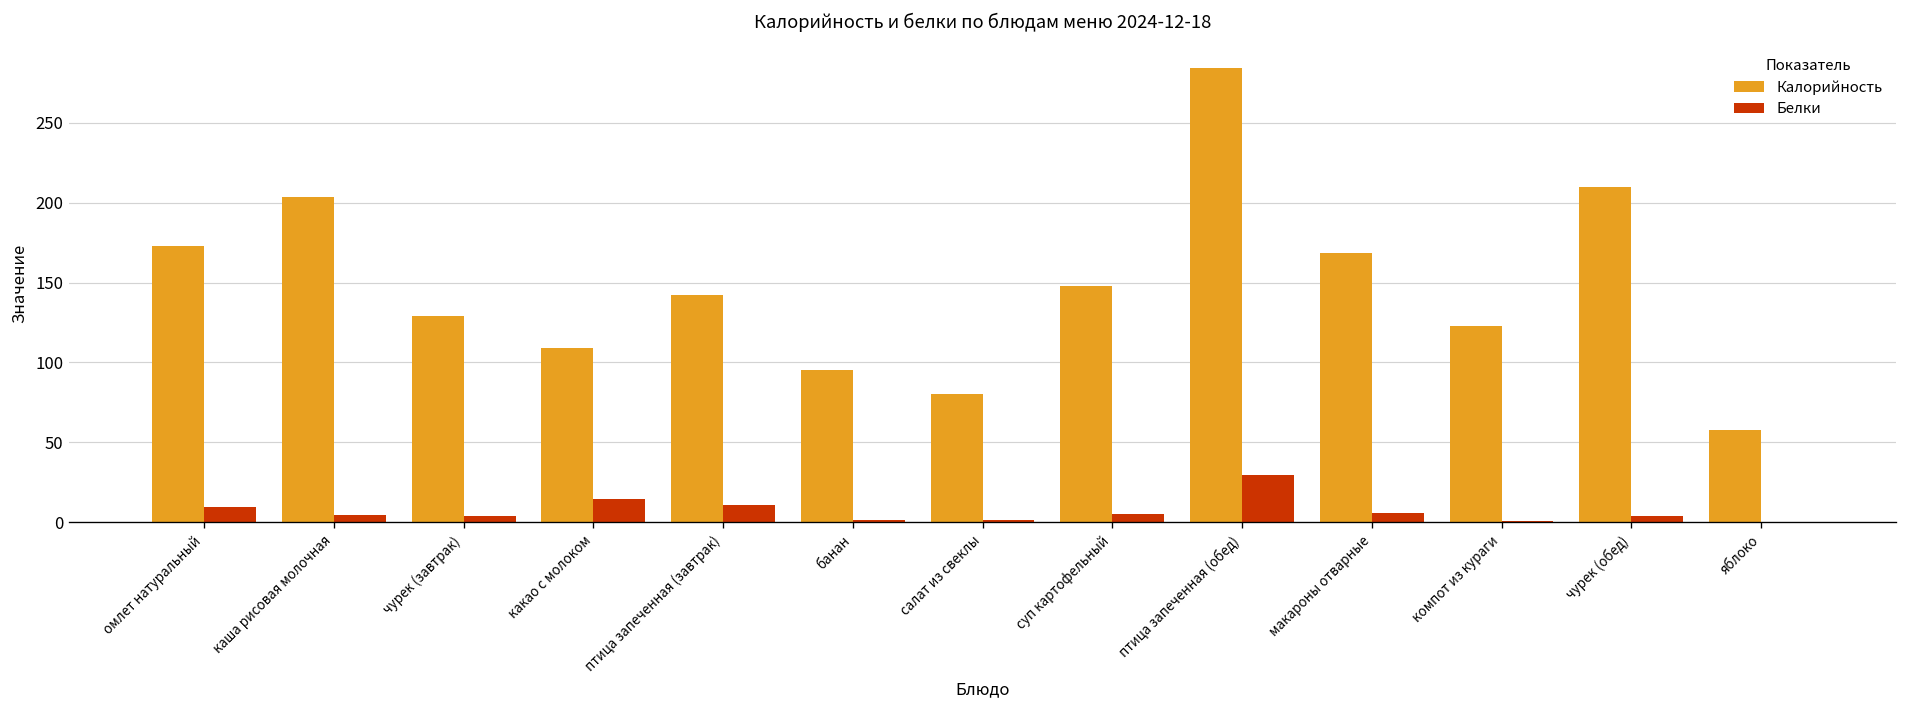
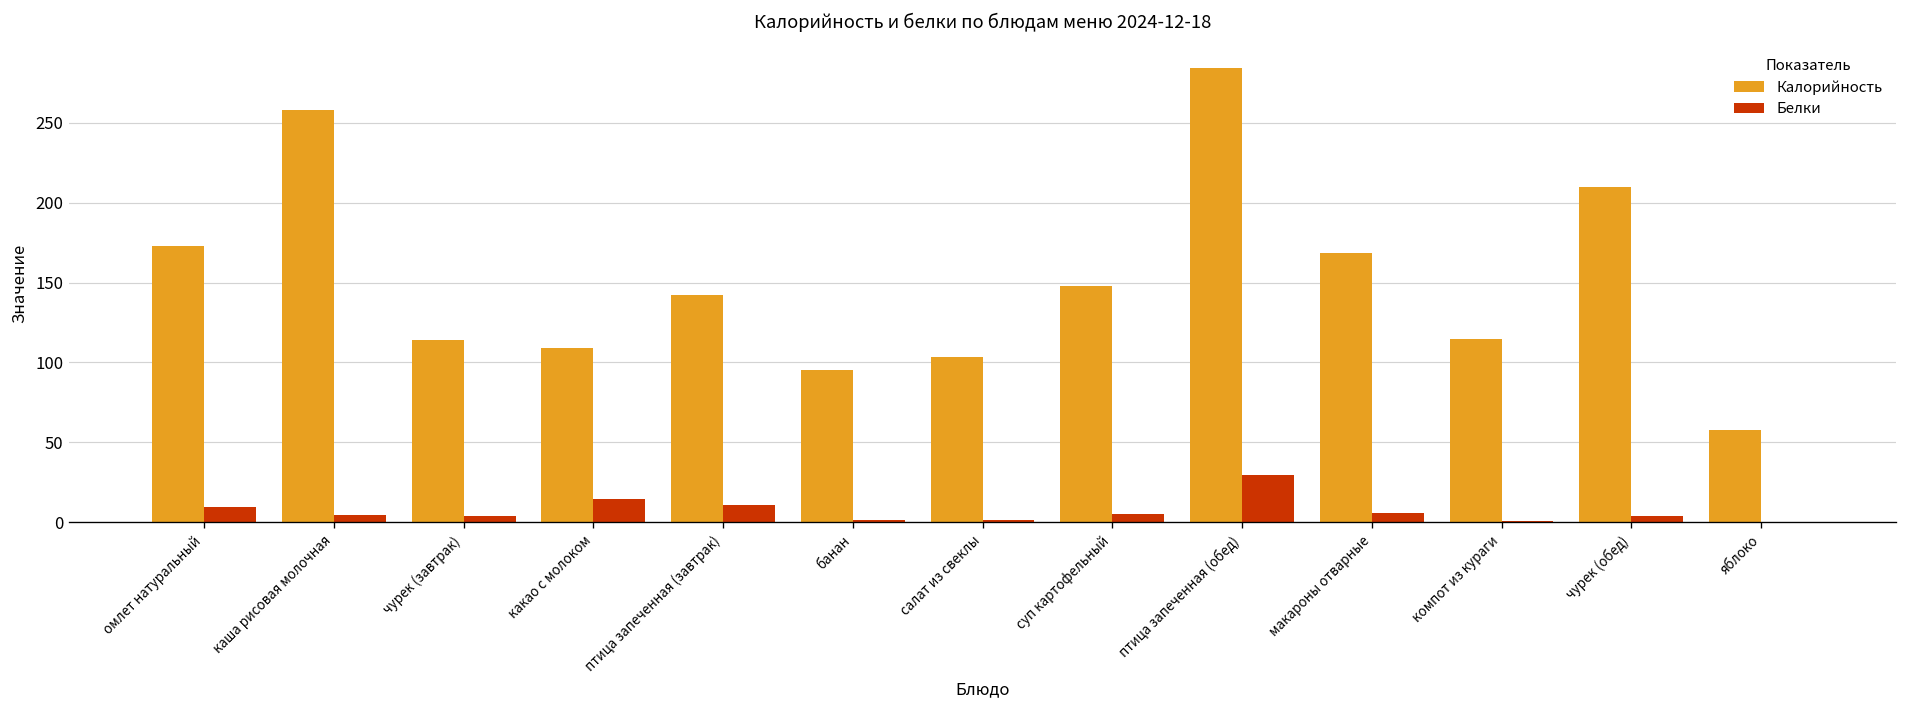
Калорийность, каша рисовая молочная: 203 -> 258
Калорийность, чурек (завтрак): 129 -> 114
Калорийность, салат из свеклы: 80 -> 104
Калорийность, компот из кураги: 123 -> 115
